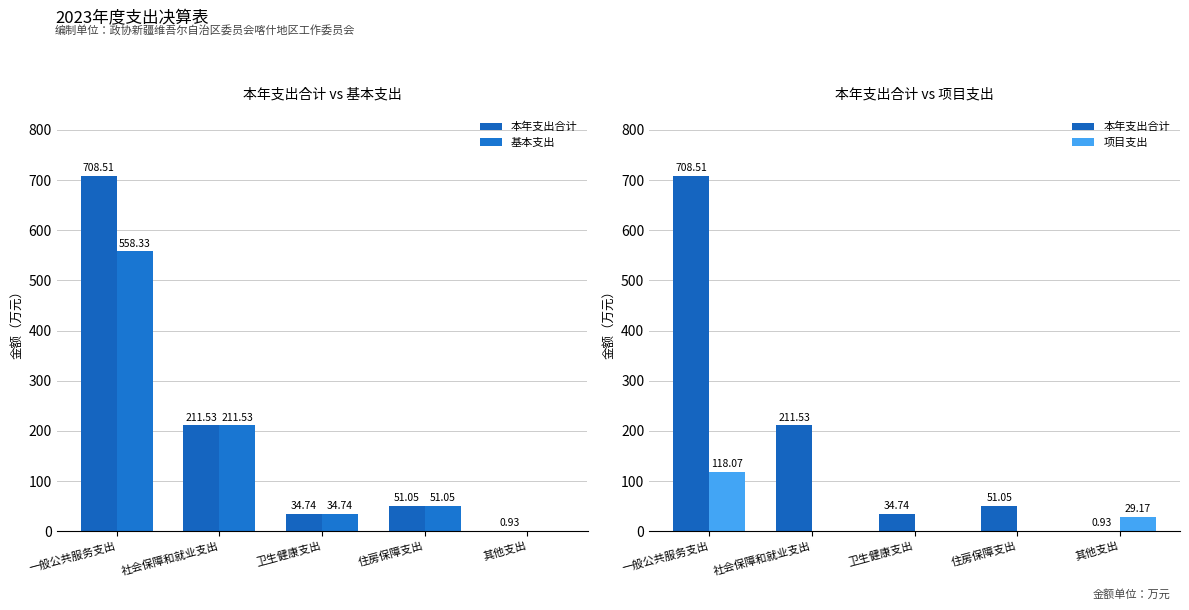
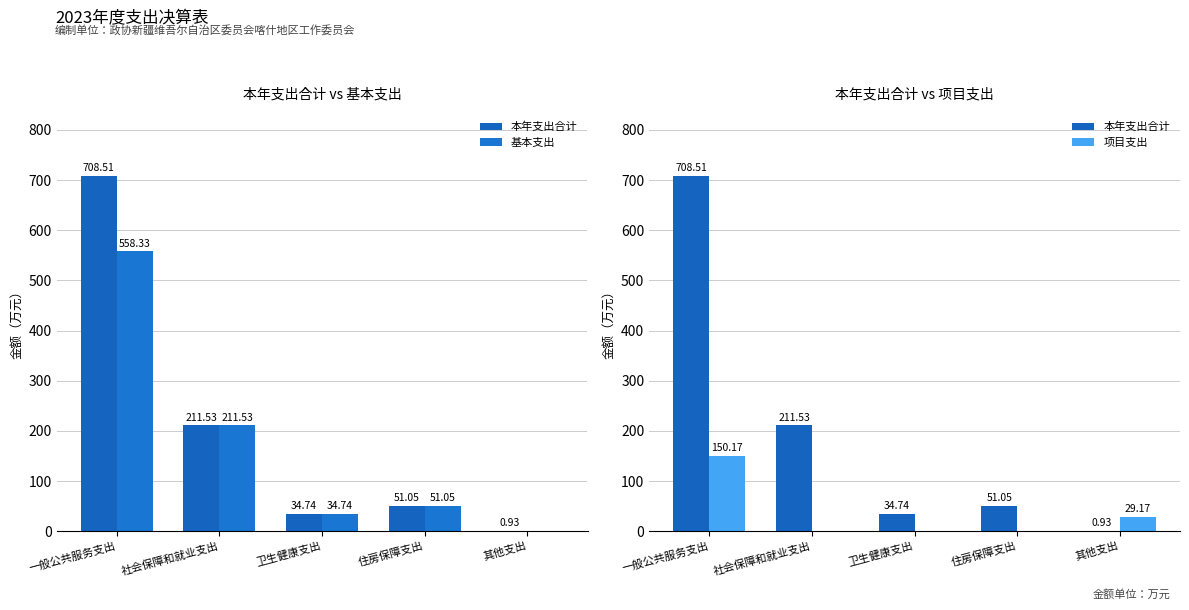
本年支出合计 vs 项目支出, 项目支出, 一般公共服务支出: 118.07 -> 150.17
